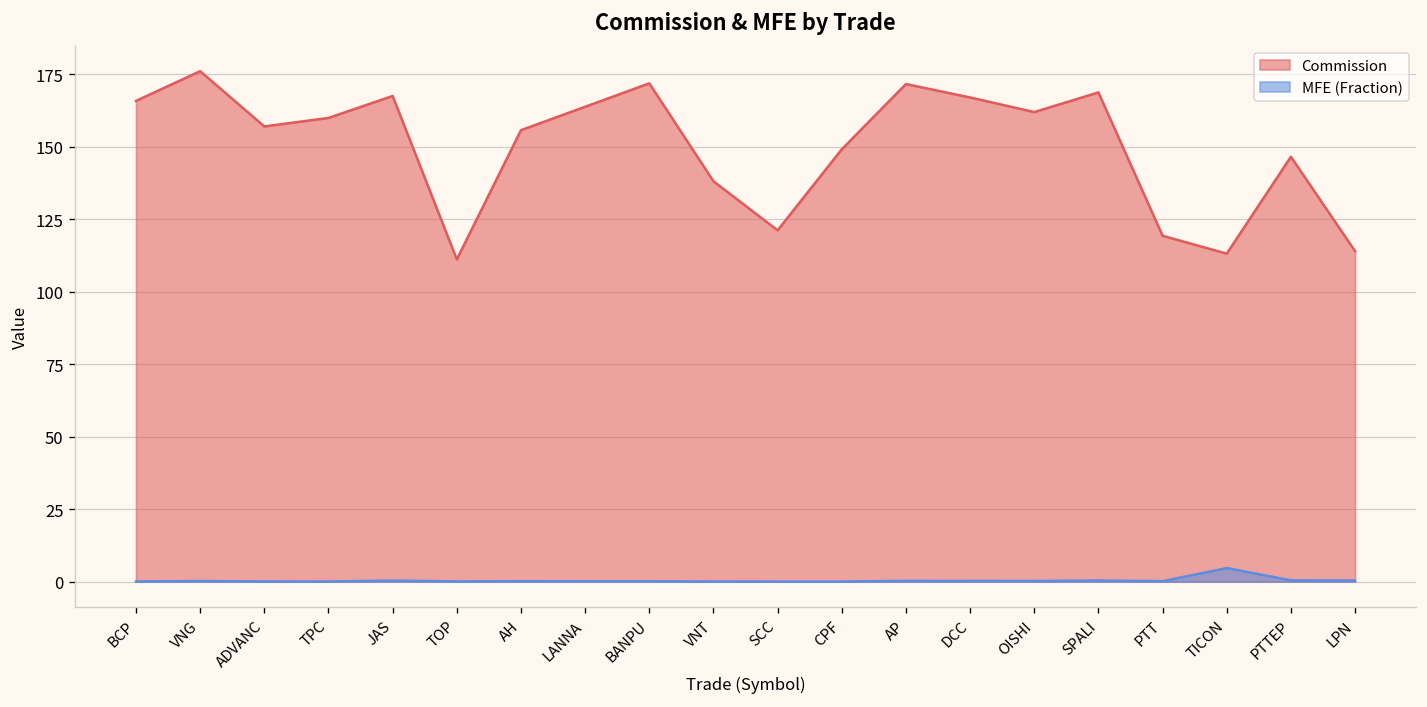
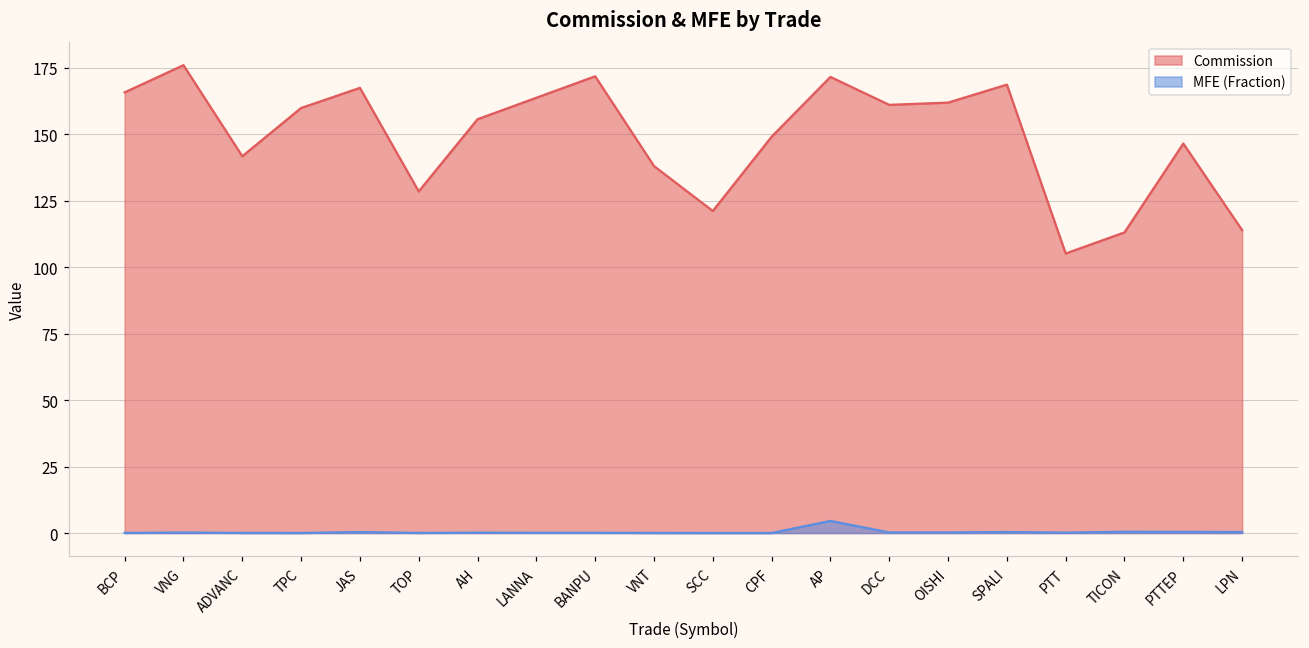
Commission, ADVANC: 157 -> 142
Commission, TOP: 111 -> 129
MFE (Fraction), AP: 0 -> 5
Commission, DCC: 167 -> 161
Commission, PTT: 119 -> 105
MFE (Fraction), TICON: 5 -> 0
